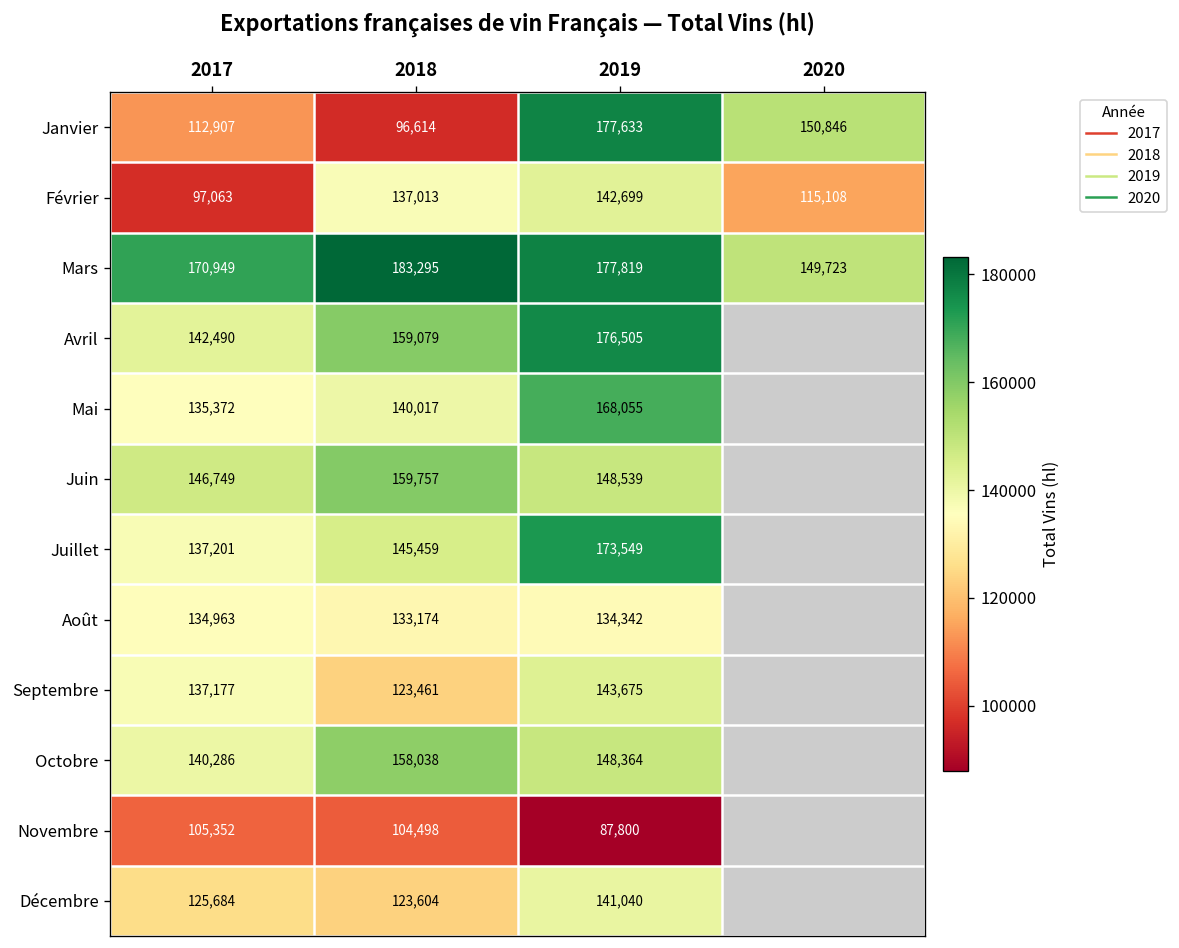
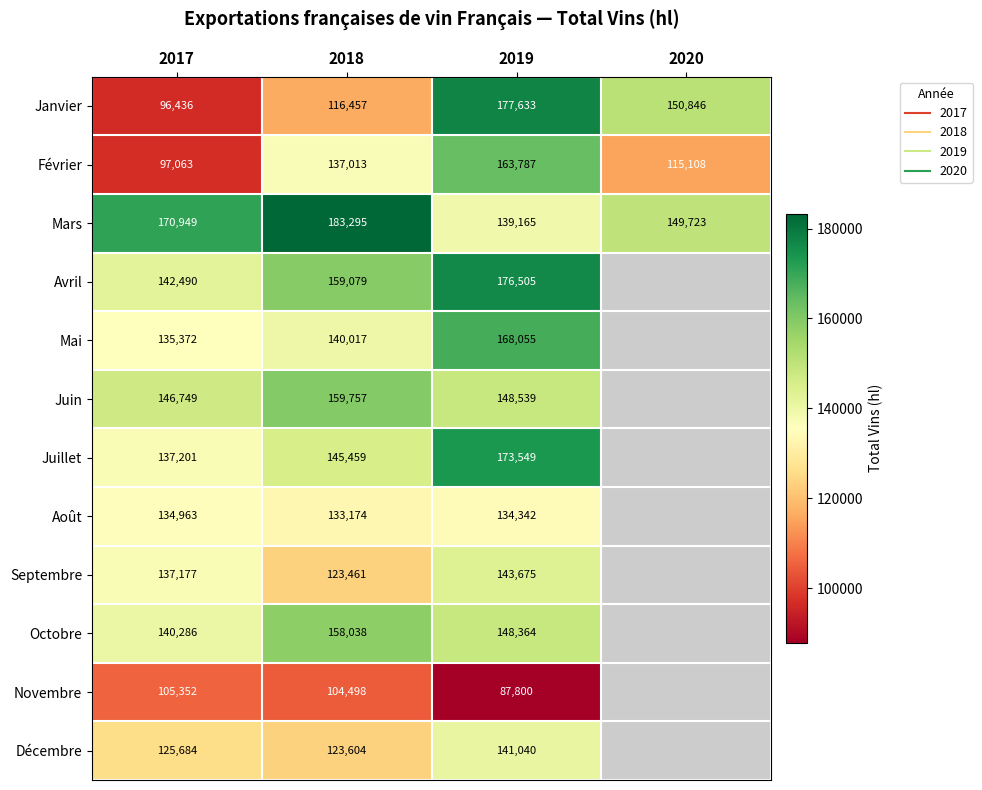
Janvier, 2017: 112,907 -> 96,436
Janvier, 2018: 96,614 -> 116,457
Février, 2019: 142,699 -> 163,787
Mars, 2019: 177,819 -> 139,165
